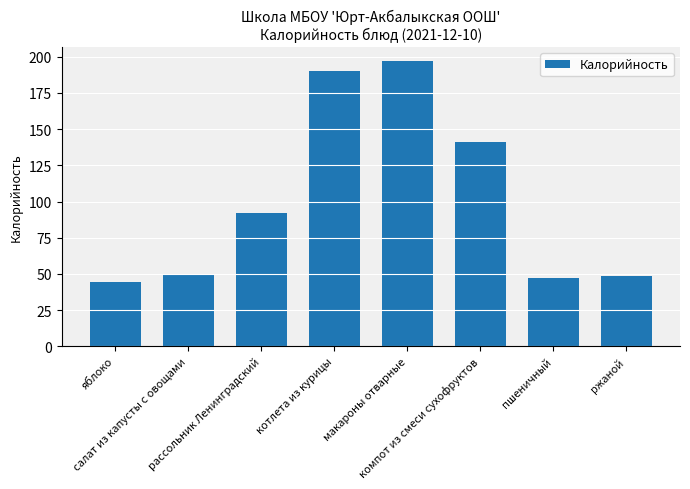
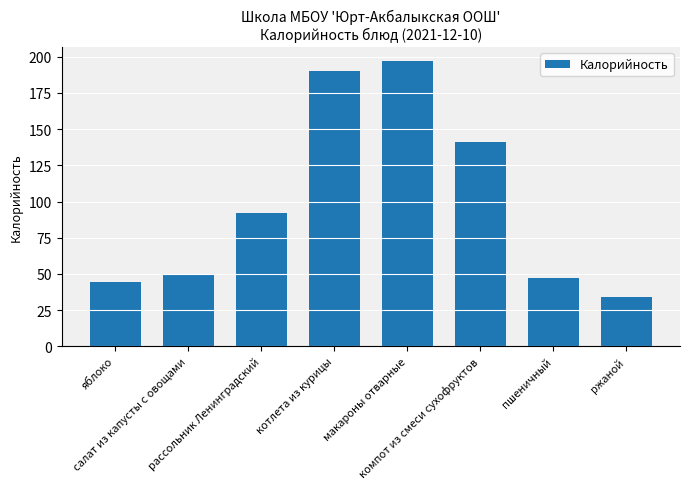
ржаной: 48 -> 34
